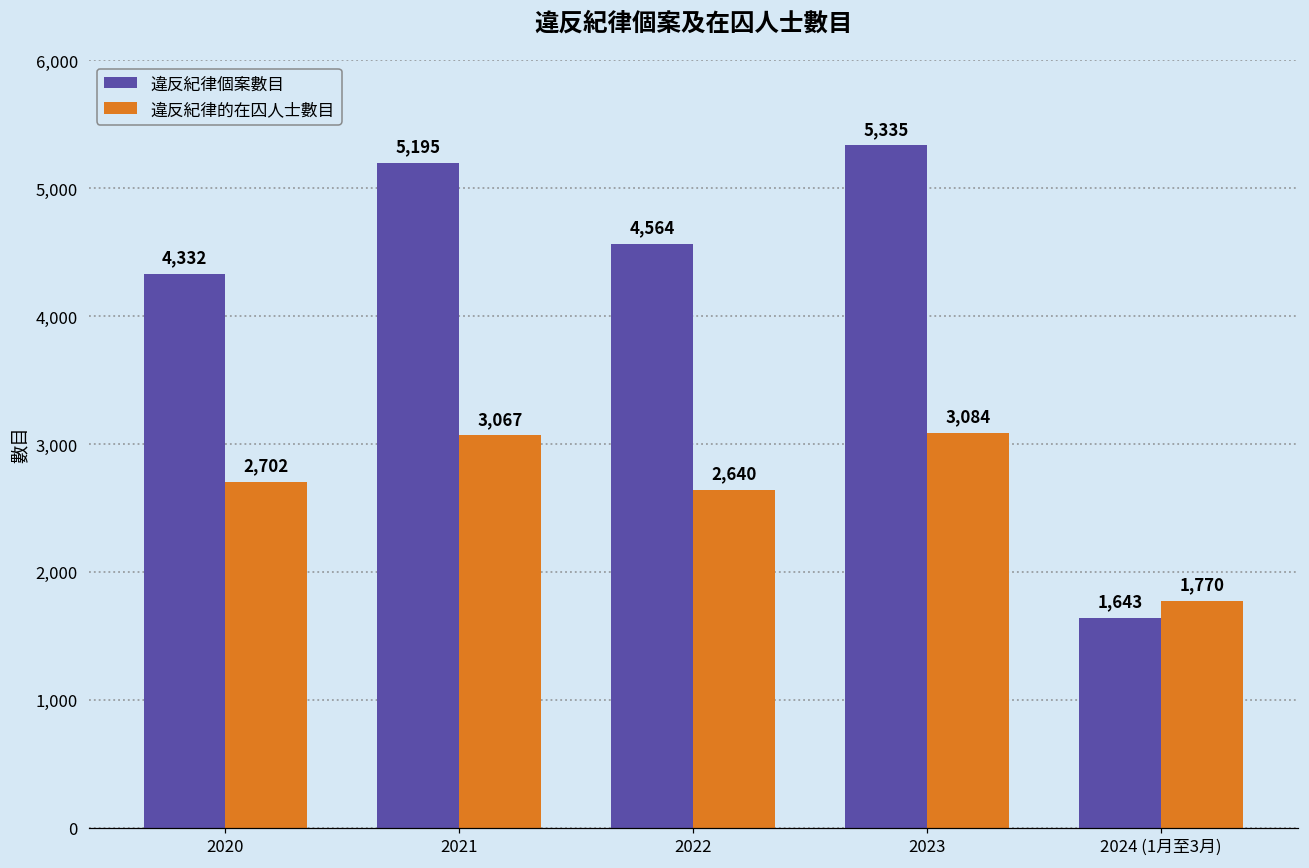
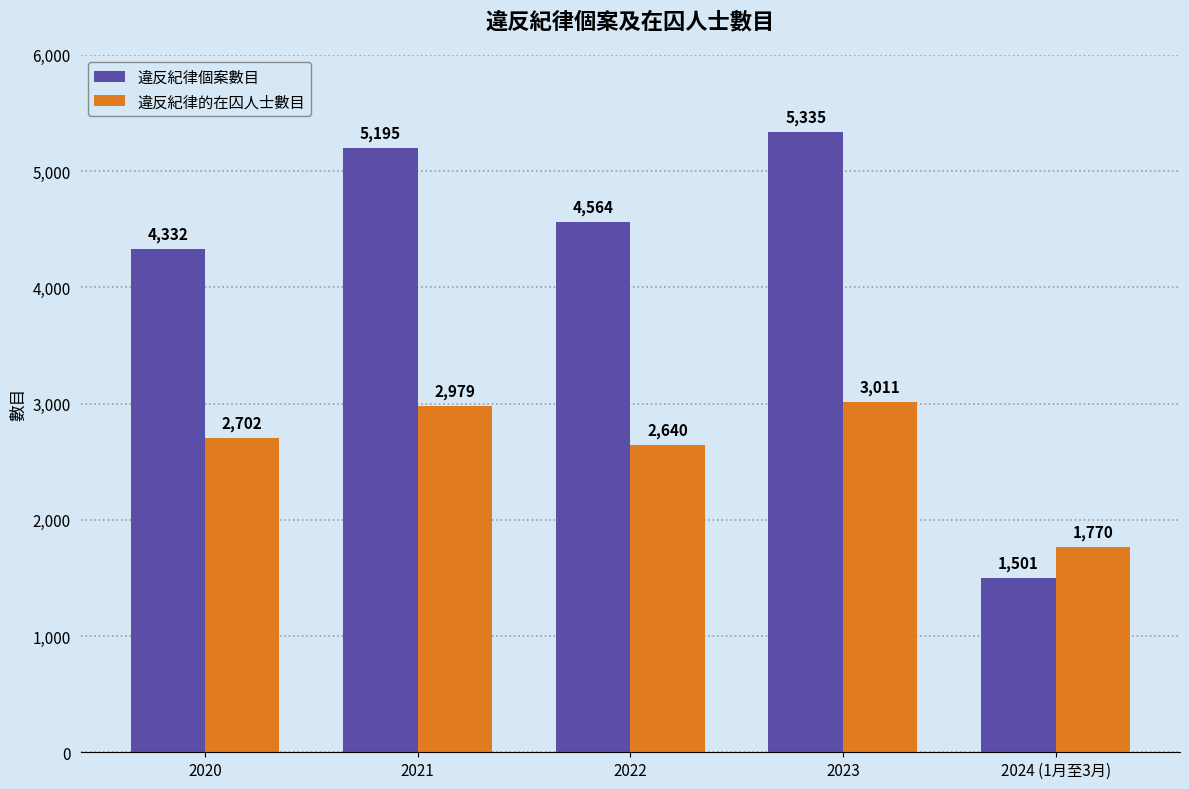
違反紀律的在囚人士數目, 2021: 3,067 -> 2,979
違反紀律的在囚人士數目, 2023: 3,084 -> 3,011
違反紀律個案數目, 2024 (1月至3月): 1,643 -> 1,501
